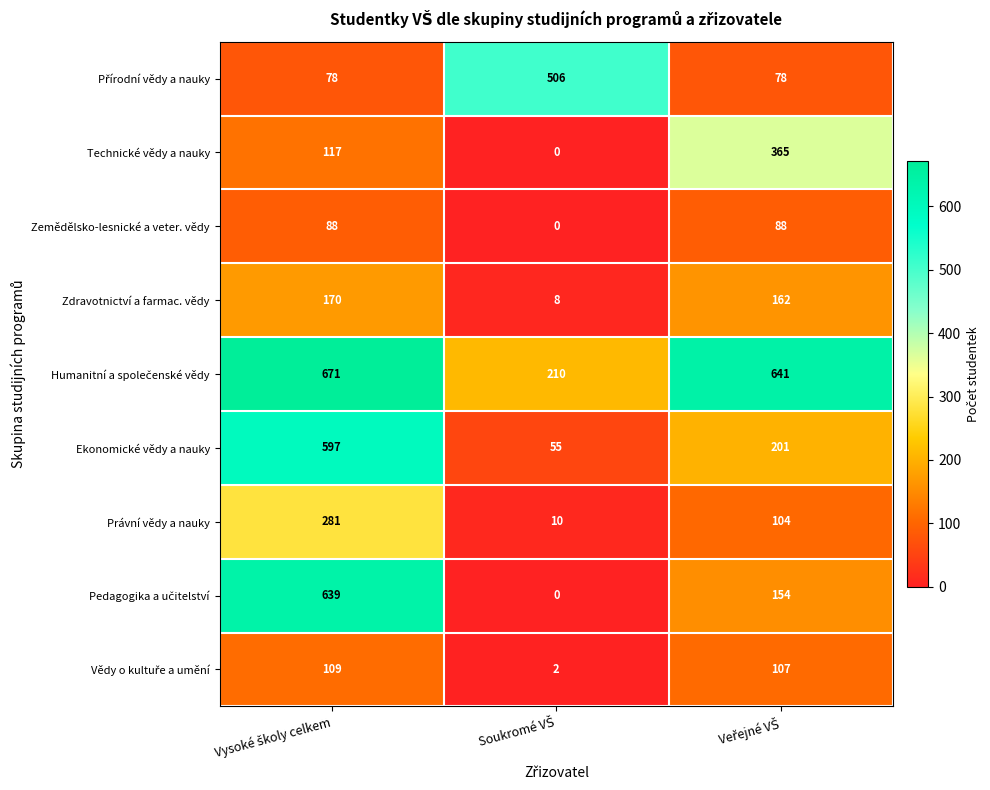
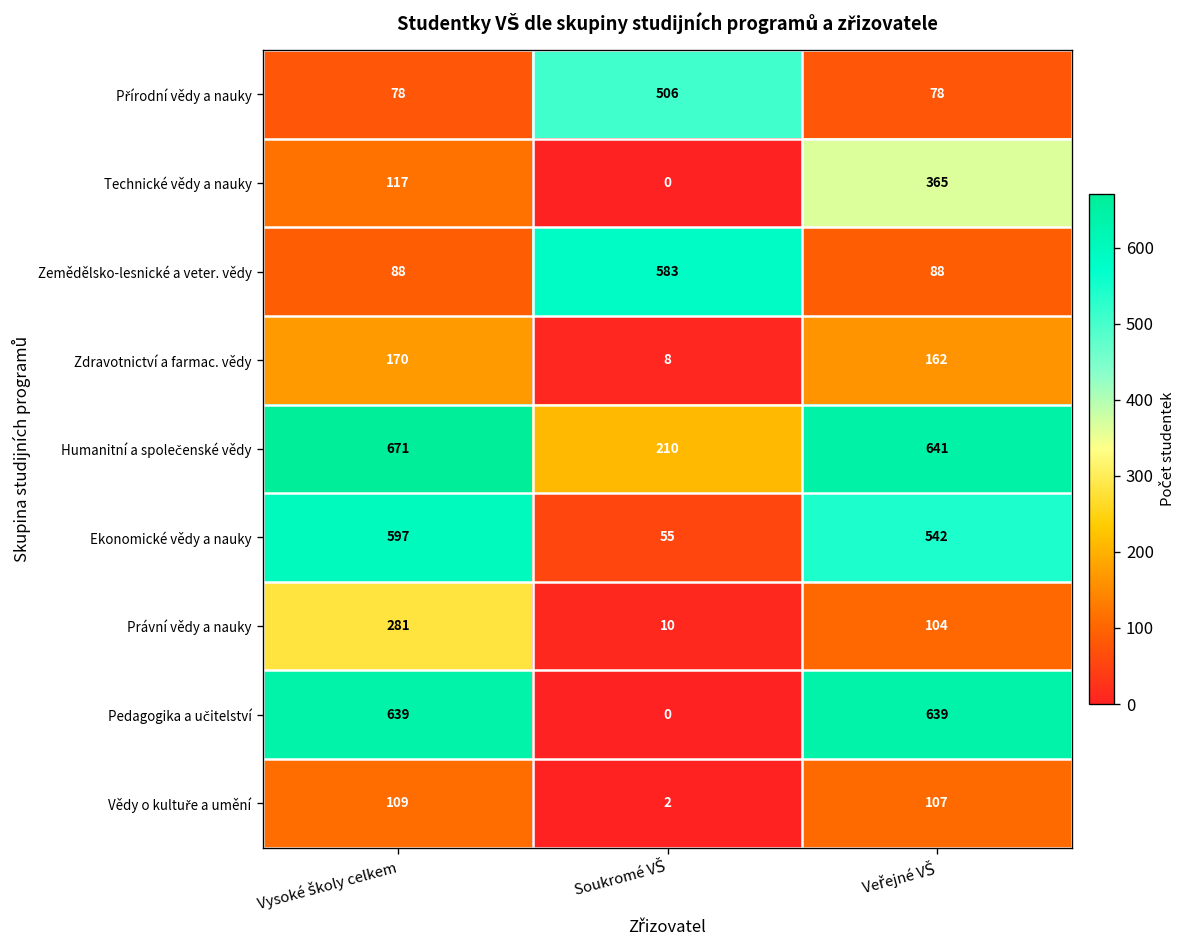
Zemědělsko-lesnické a veter. vědy, Soukromé VŠ: 0 -> 583
Ekonomické vědy a nauky, Veřejné VŠ: 201 -> 542
Pedagogika a učitelství, Veřejné VŠ: 154 -> 639
